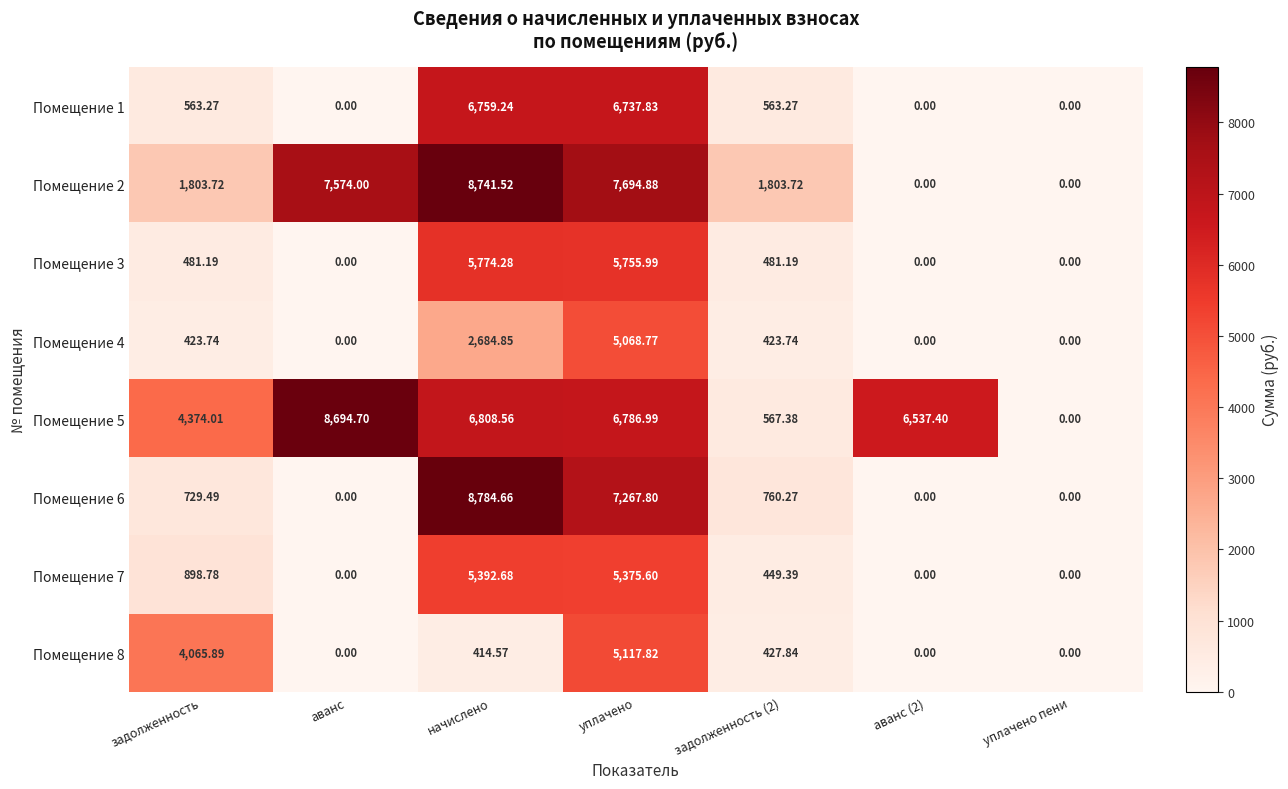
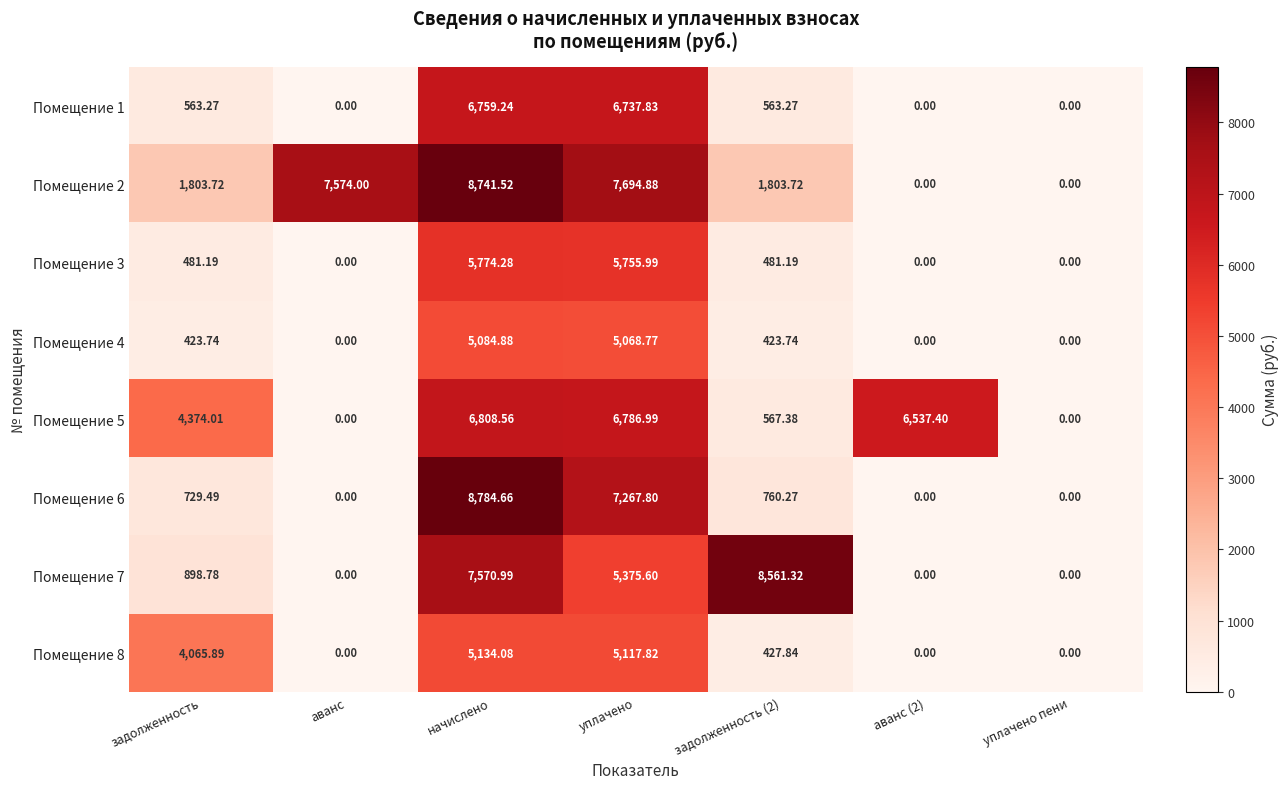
Помещение 4, начислено: 2,684.85 -> 5,084.88
Помещение 5, аванс: 8,694.70 -> 0.00
Помещение 7, начислено: 5,392.68 -> 7,570.99
Помещение 7, задолженность (2): 449.39 -> 8,561.32
Помещение 8, начислено: 414.57 -> 5,134.08
